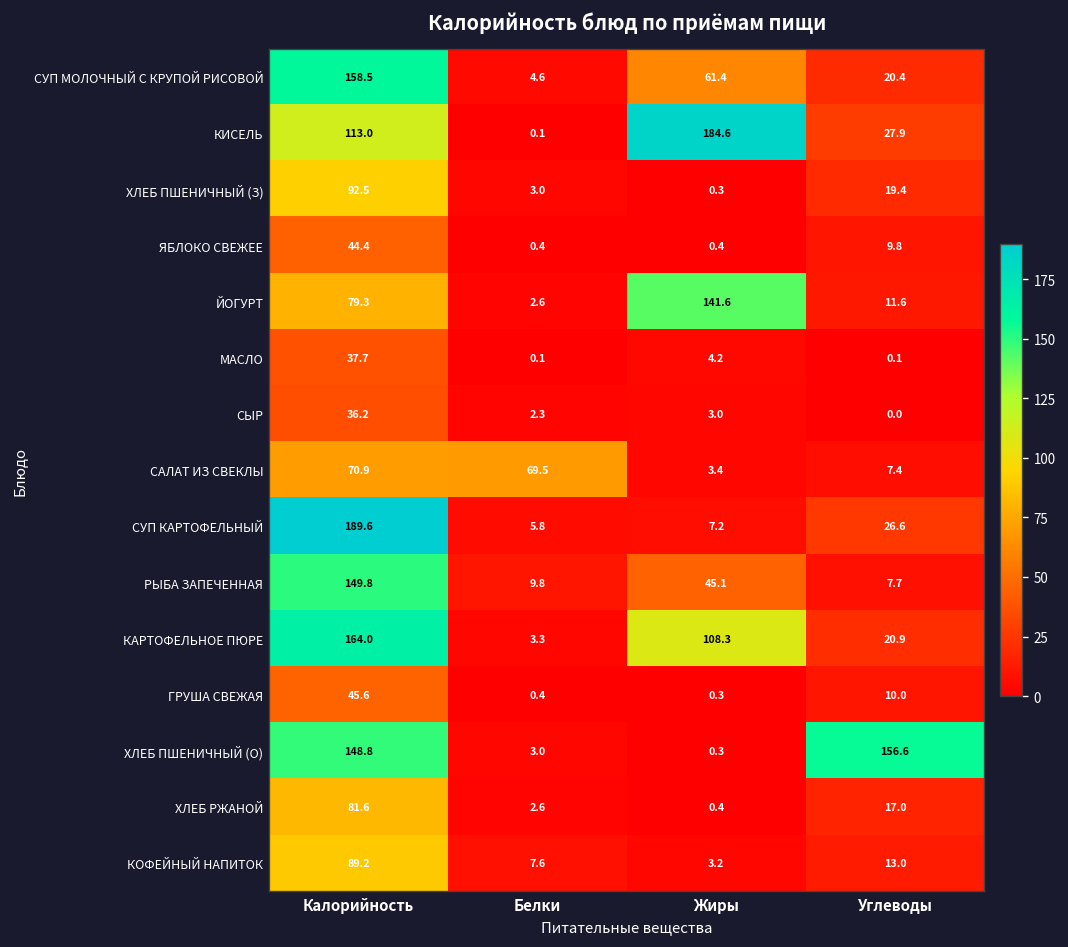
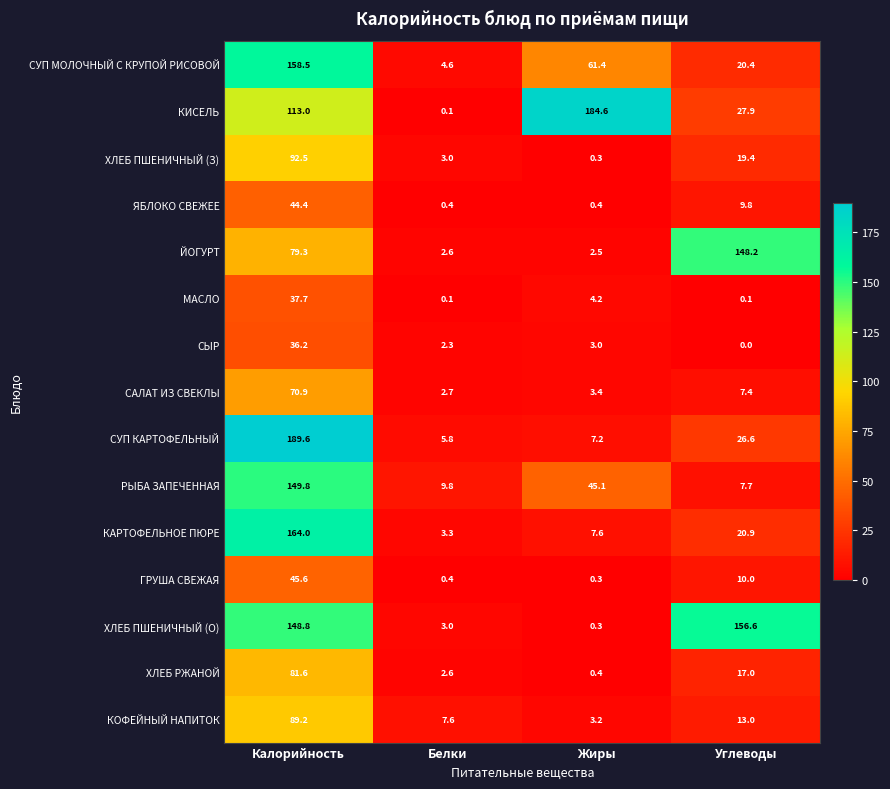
ЙОГУРТ, Жиры: 141.6 -> 2.5
ЙОГУРТ, Углеводы: 11.6 -> 148.2
САЛАТ ИЗ СВЕКЛЫ, Белки: 69.5 -> 2.7
КАРТОФЕЛЬНОЕ ПЮРЕ, Жиры: 108.3 -> 7.6
